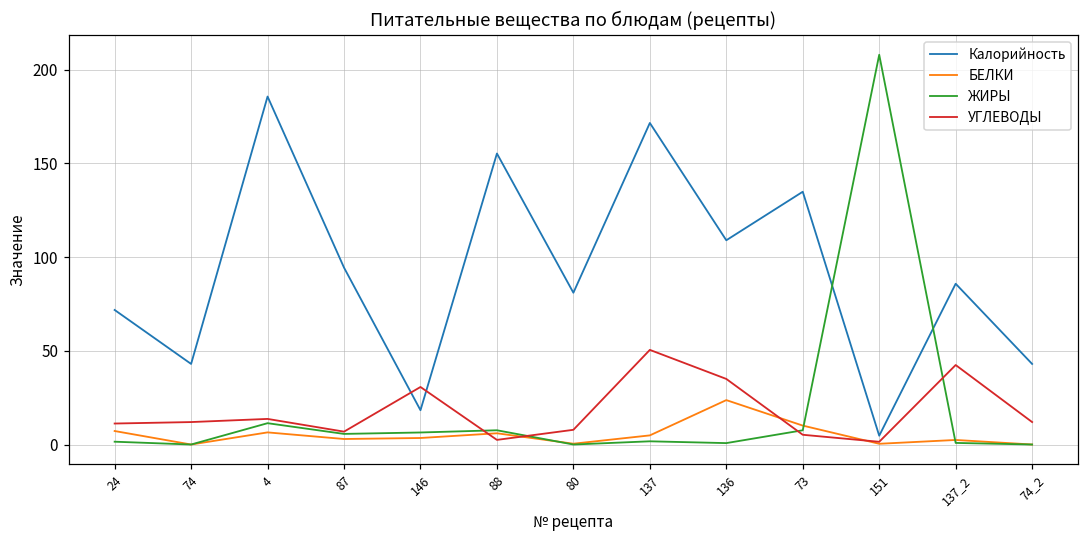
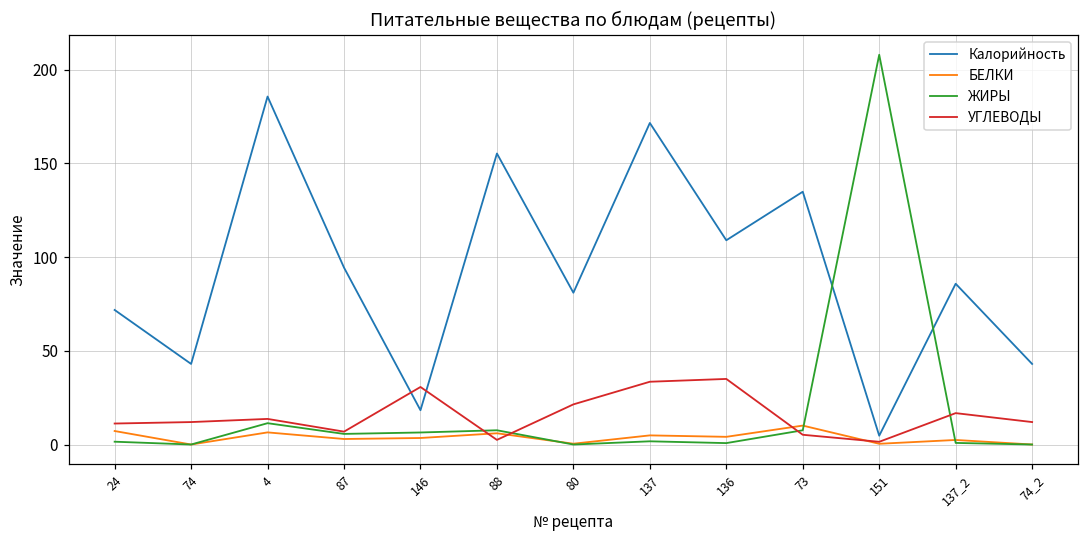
УГЛЕВОДЫ, 80: 8 -> 21
УГЛЕВОДЫ, 137: 51 -> 34
БЕЛКИ, 136: 24 -> 4
УГЛЕВОДЫ, 137_2: 42 -> 17
